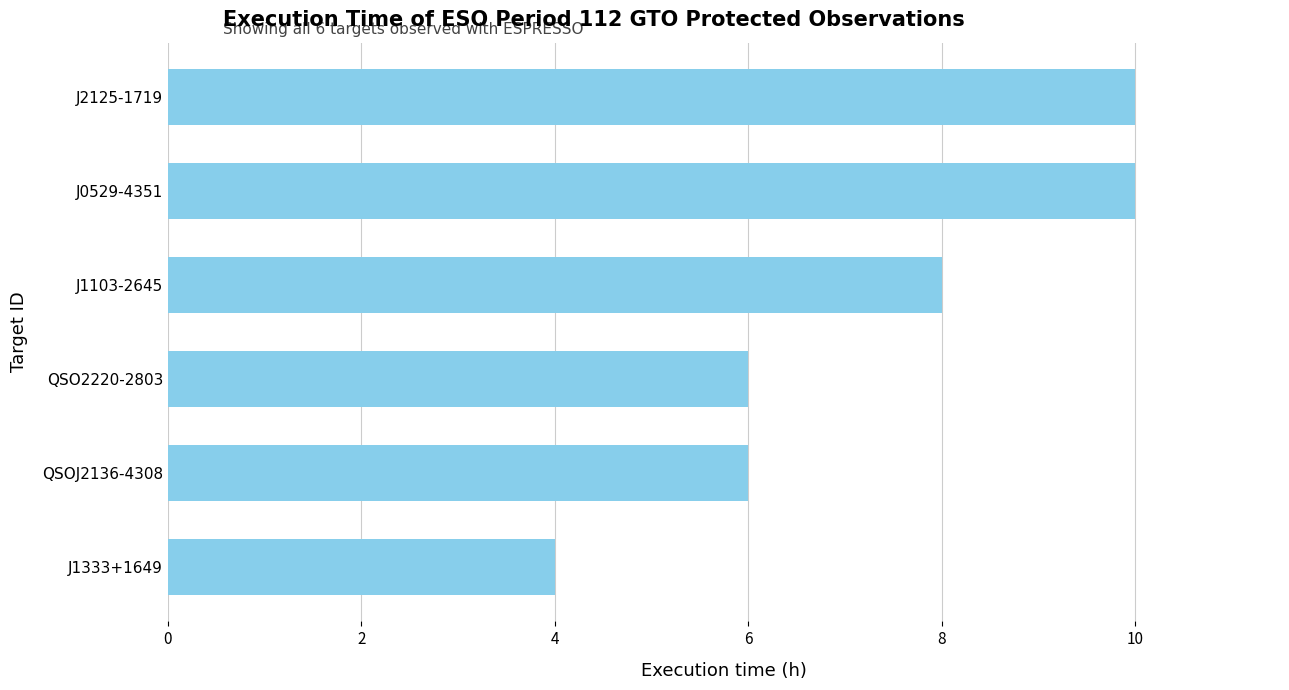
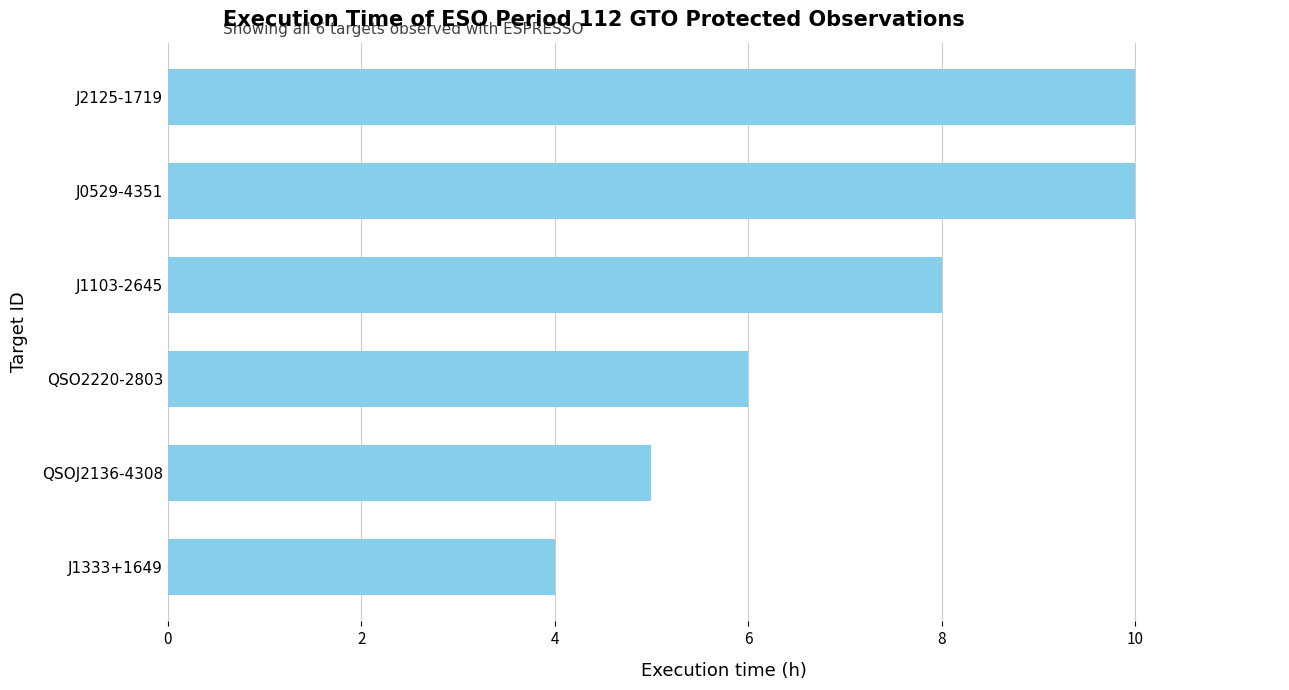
QSOJ2136-4308: 6 -> 5
